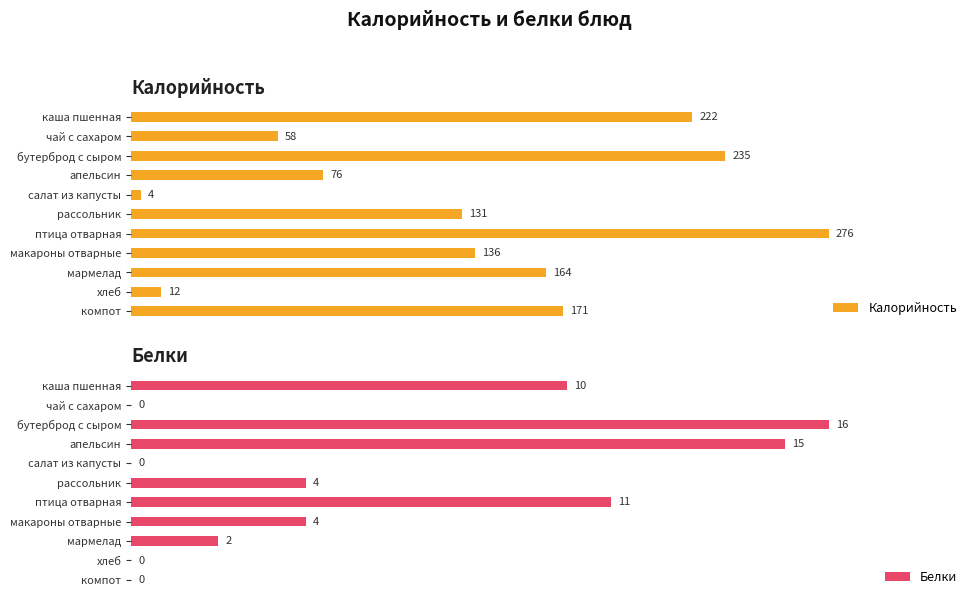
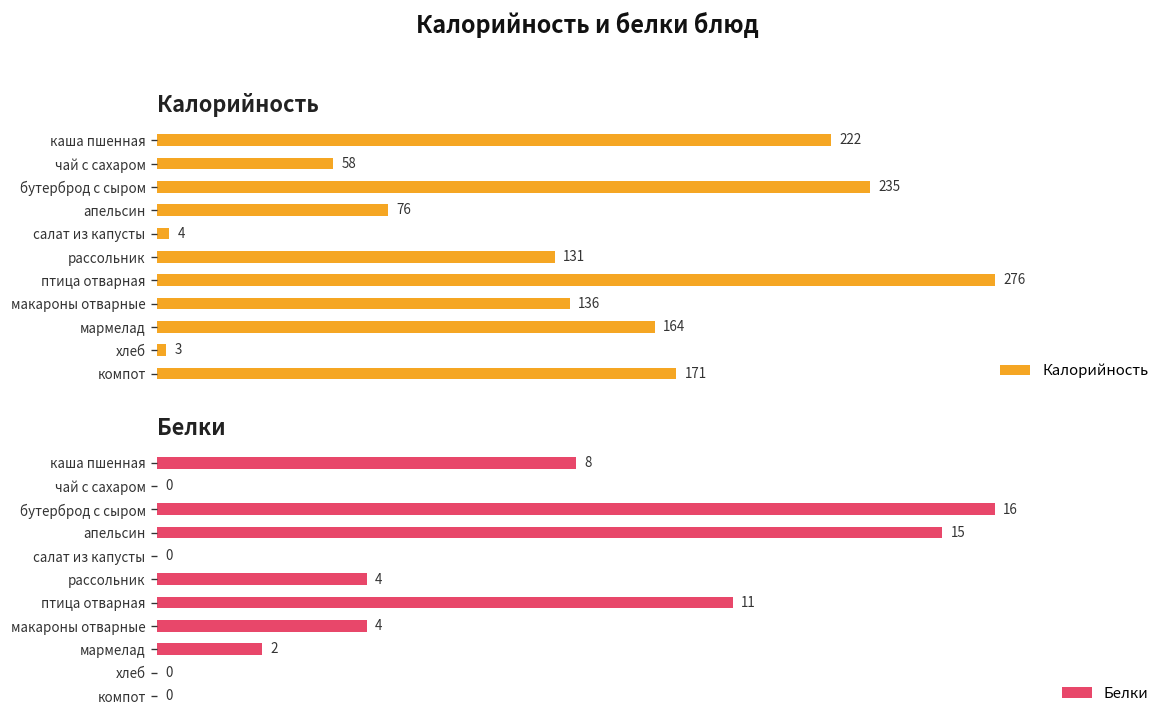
Калорийность, хлеб: 12 -> 3
Белки, каша пшенная: 10 -> 8
